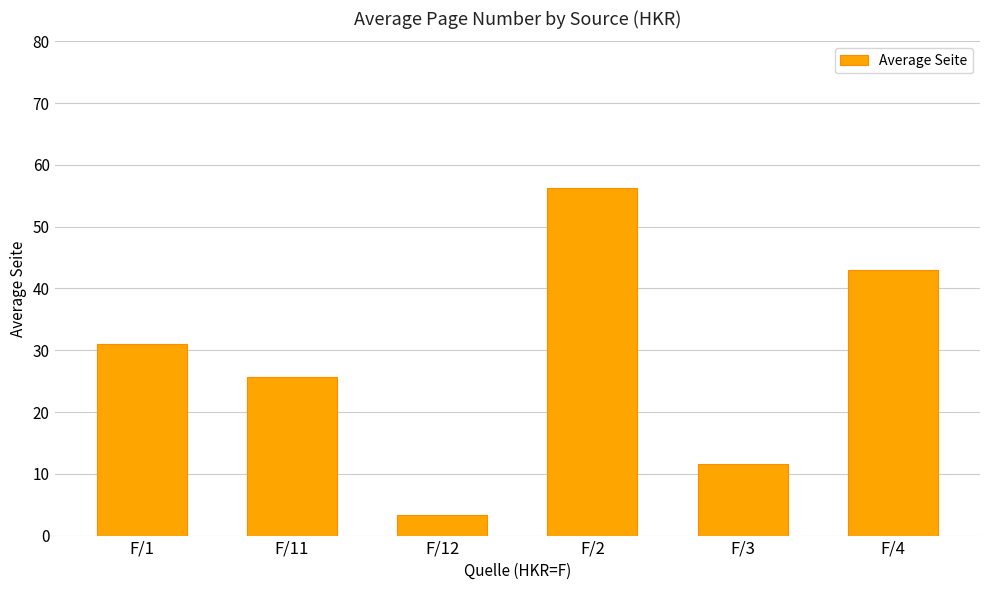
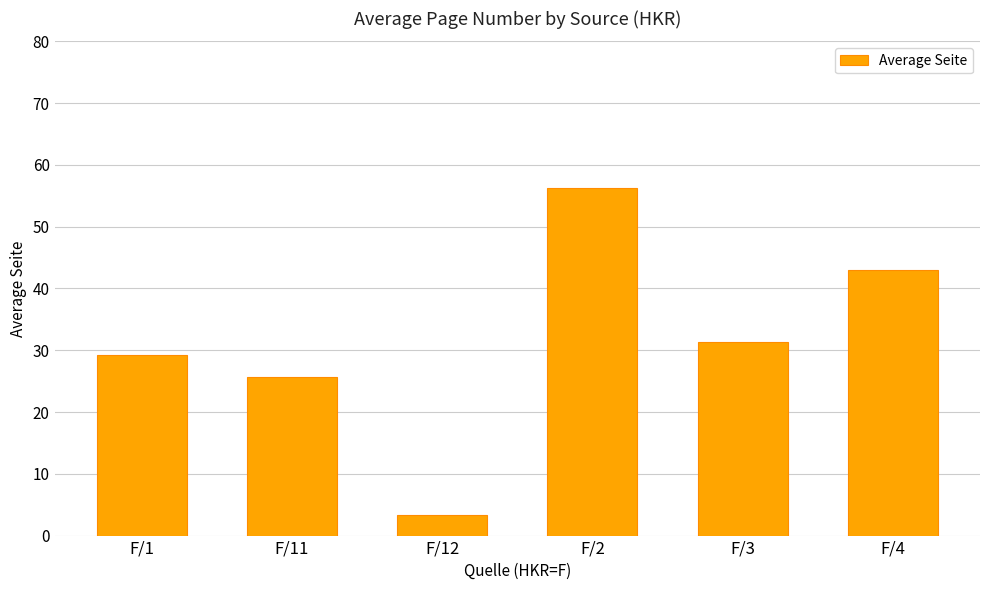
F/1: 31 -> 29
F/3: 12 -> 31
